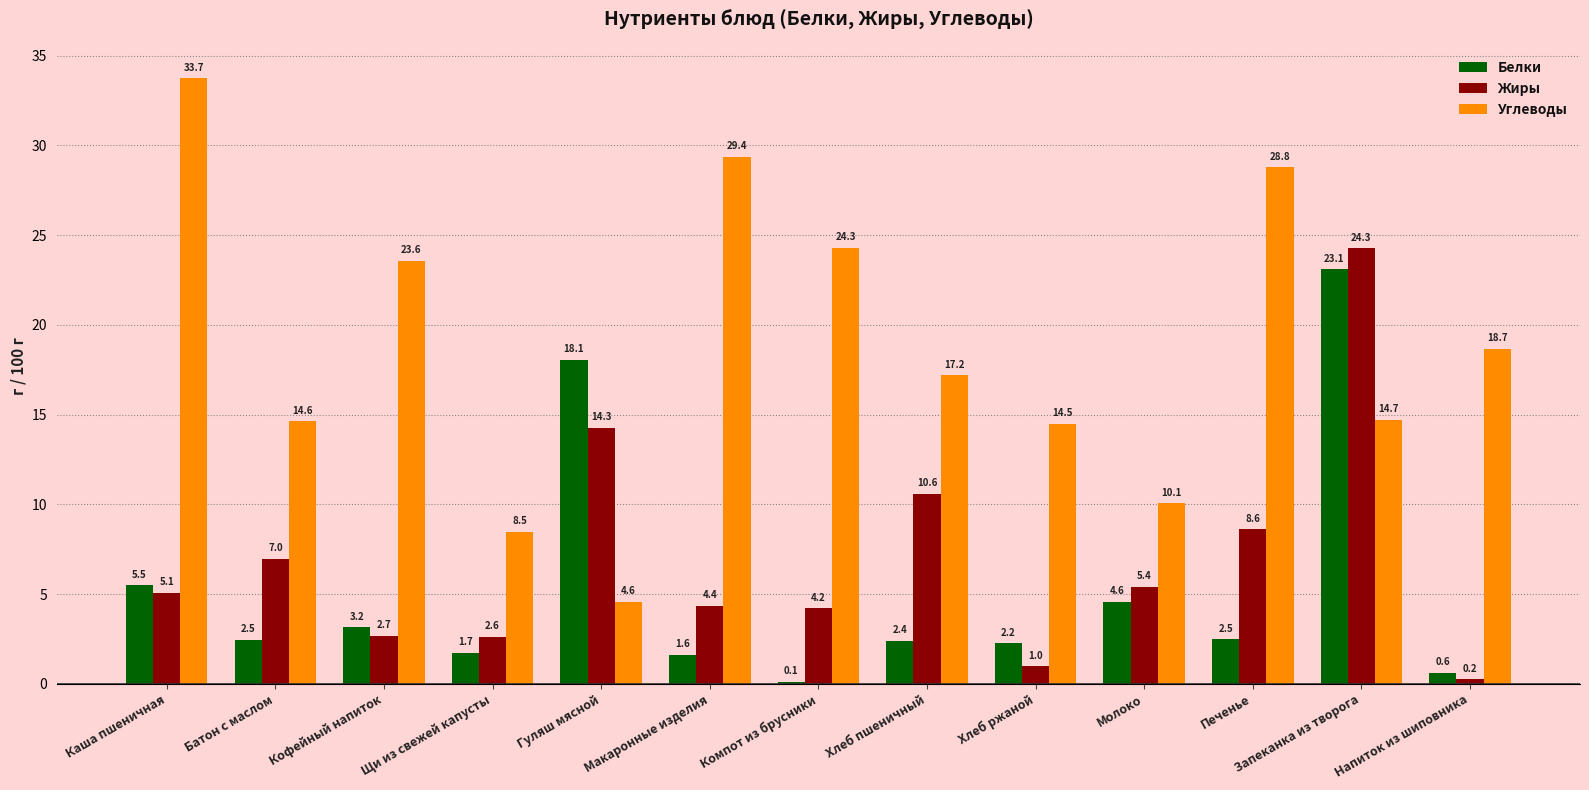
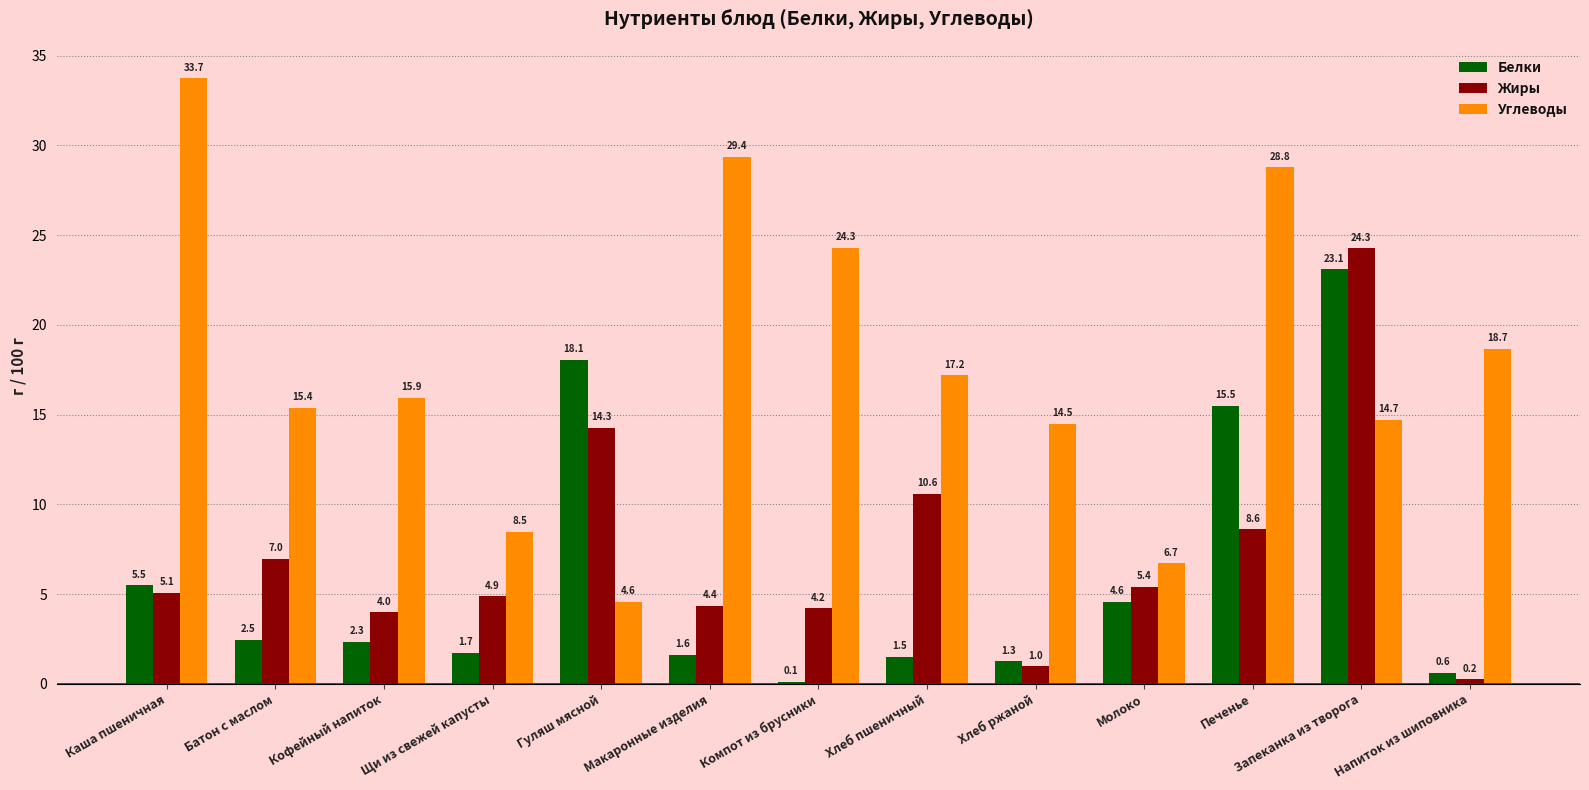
Углеводы, Батон с маслом: 14.6 -> 15.4
Белки, Кофейный напиток: 3.2 -> 2.3
Жиры, Кофейный напиток: 2.7 -> 4.0
Углеводы, Кофейный напиток: 23.6 -> 15.9
Жиры, Щи из свежей капусты: 2.6 -> 4.9
Белки, Хлеб пшеничный: 2.4 -> 1.5
Белки, Хлеб ржаной: 2.2 -> 1.3
Углеводы, Молоко: 10.1 -> 6.7
Белки, Печенье: 2.5 -> 15.5
